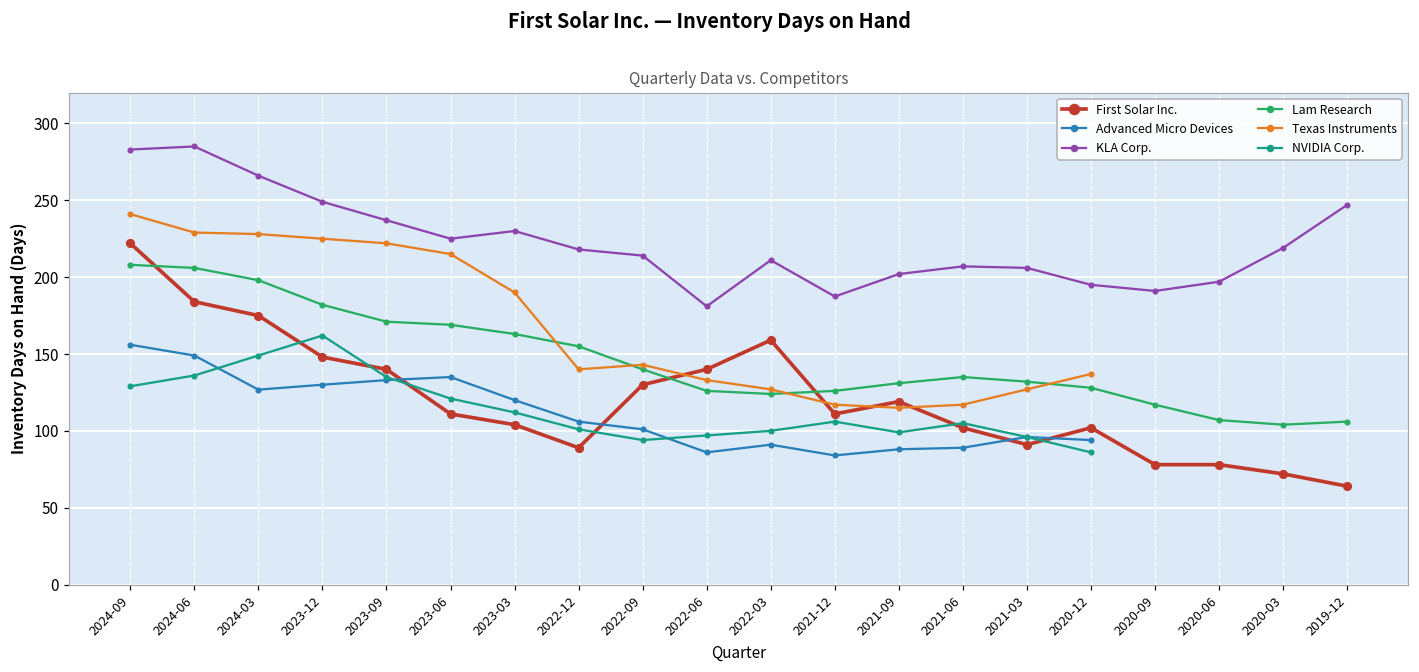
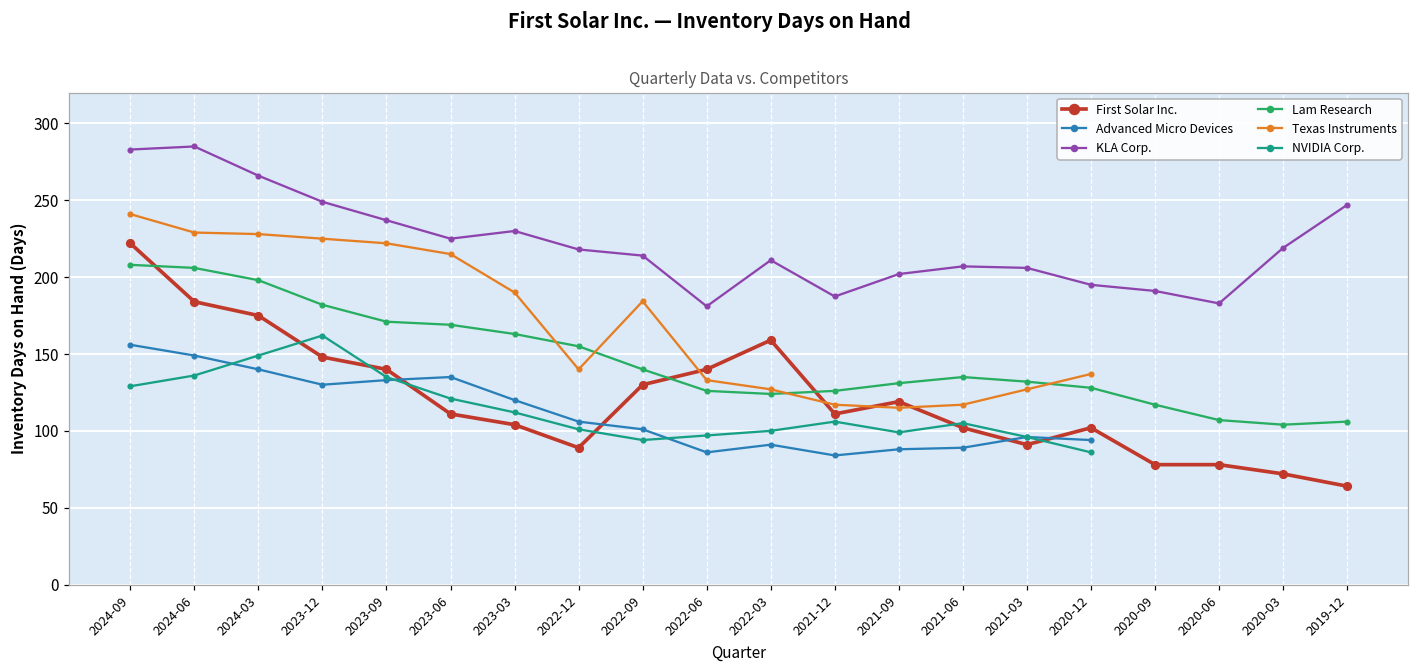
Advanced Micro Devices, 2024-03: 127 -> 140
Texas Instruments, 2022-09: 143 -> 184
KLA Corp., 2020-06: 197 -> 183
